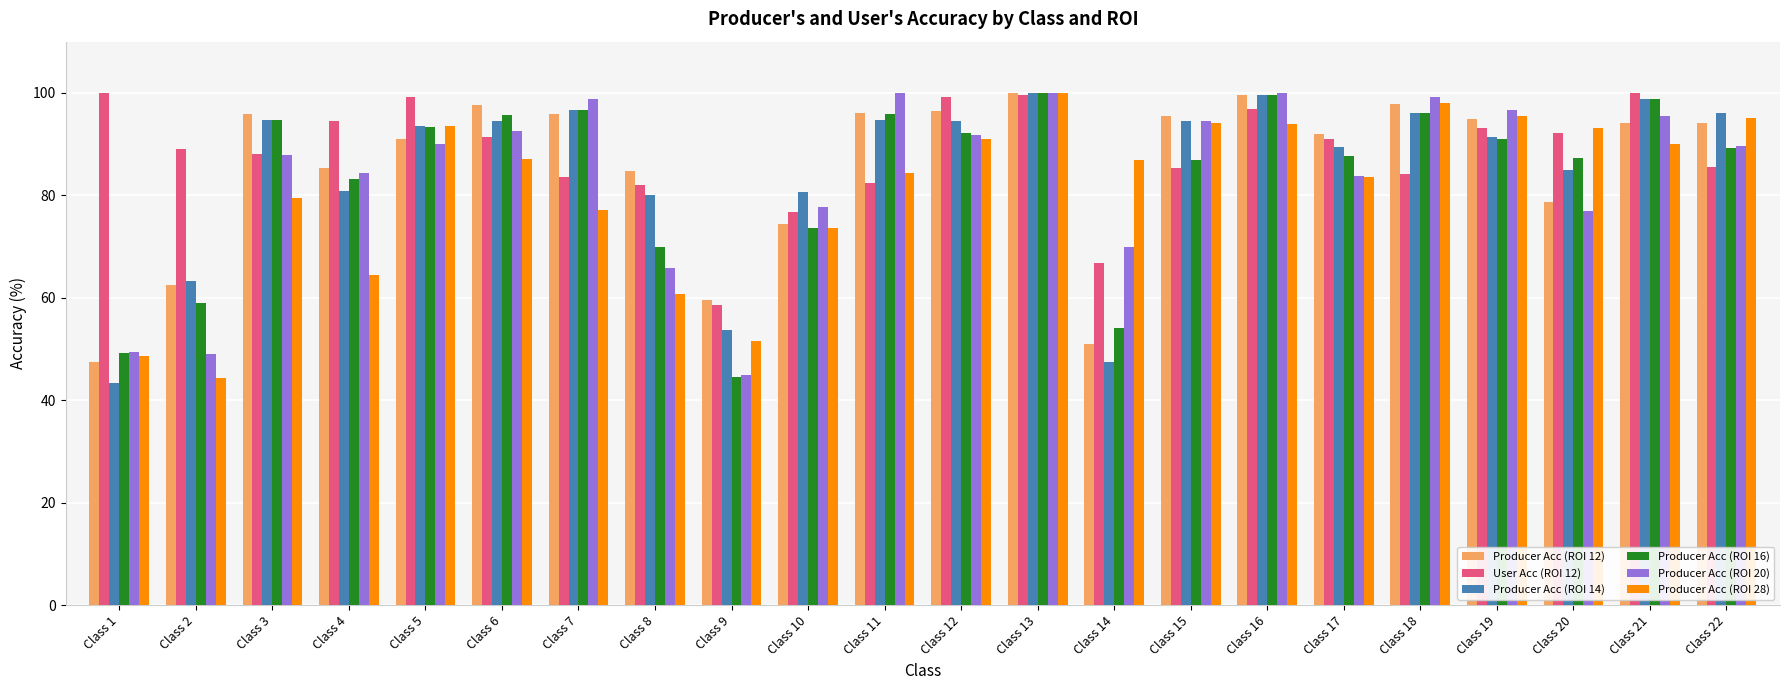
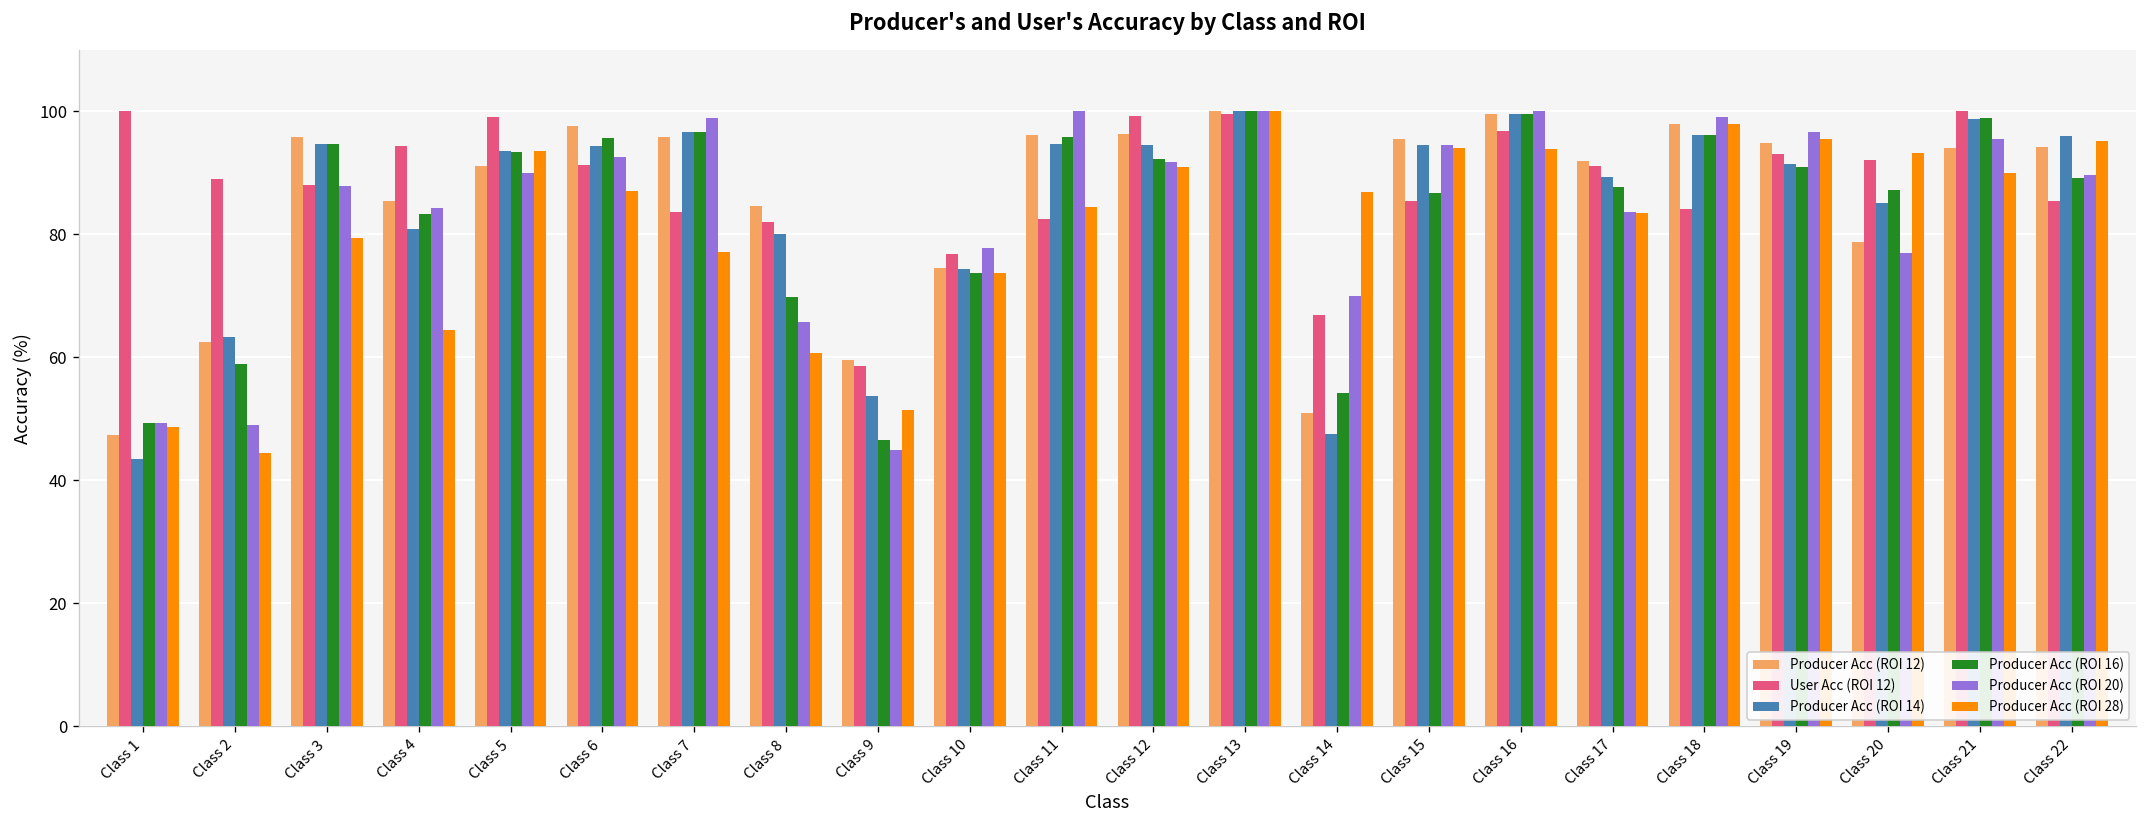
Producer Acc (ROI 16), Class 9: 44 -> 47
Producer Acc (ROI 14), Class 10: 81 -> 74
